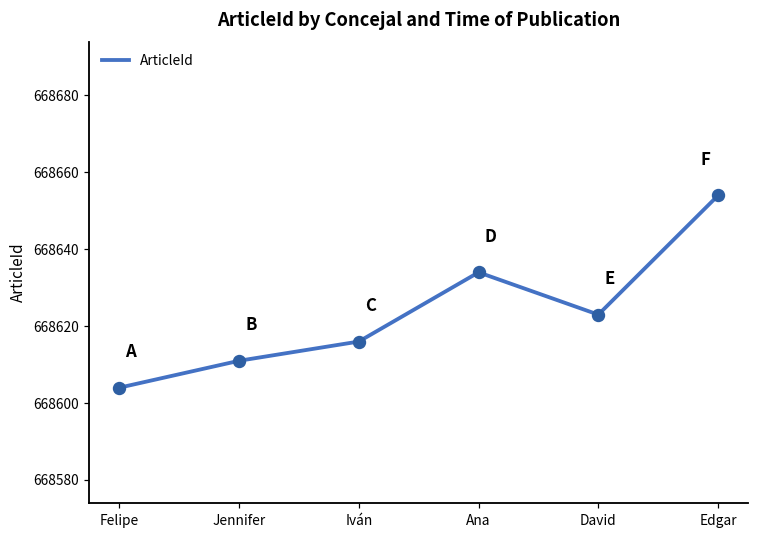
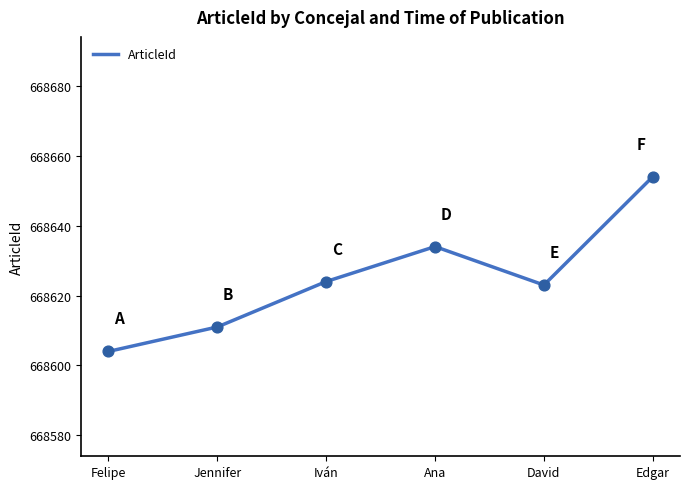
Iván: 668616 -> 668624
